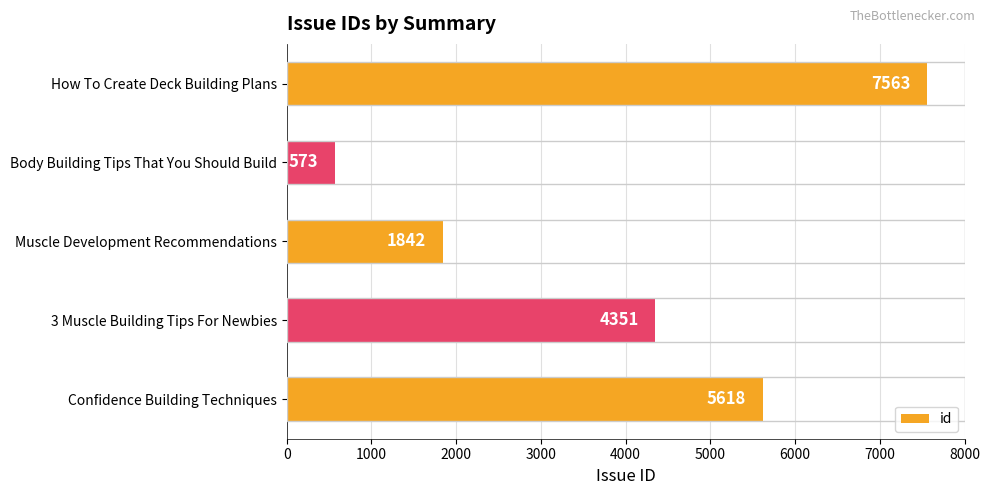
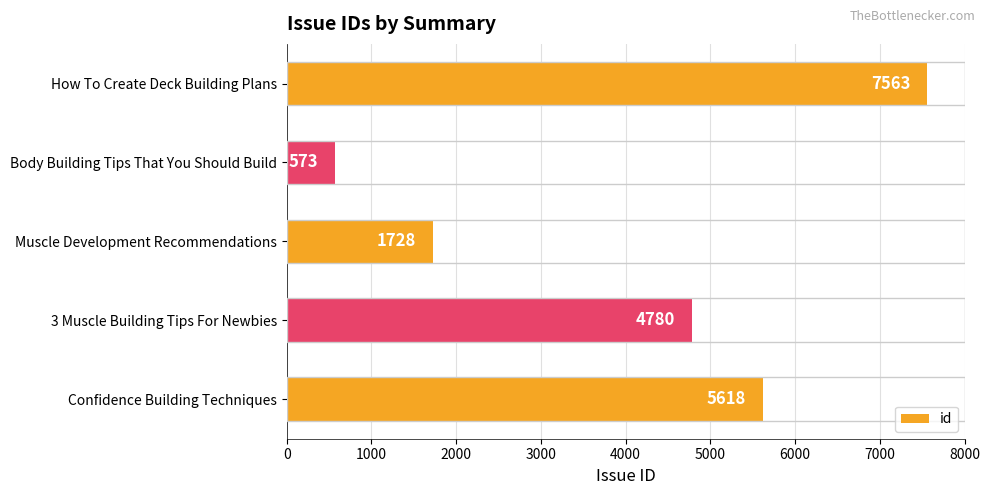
Muscle Development Recommendations: 1842 -> 1728
3 Muscle Building Tips For Newbies: 4351 -> 4780
